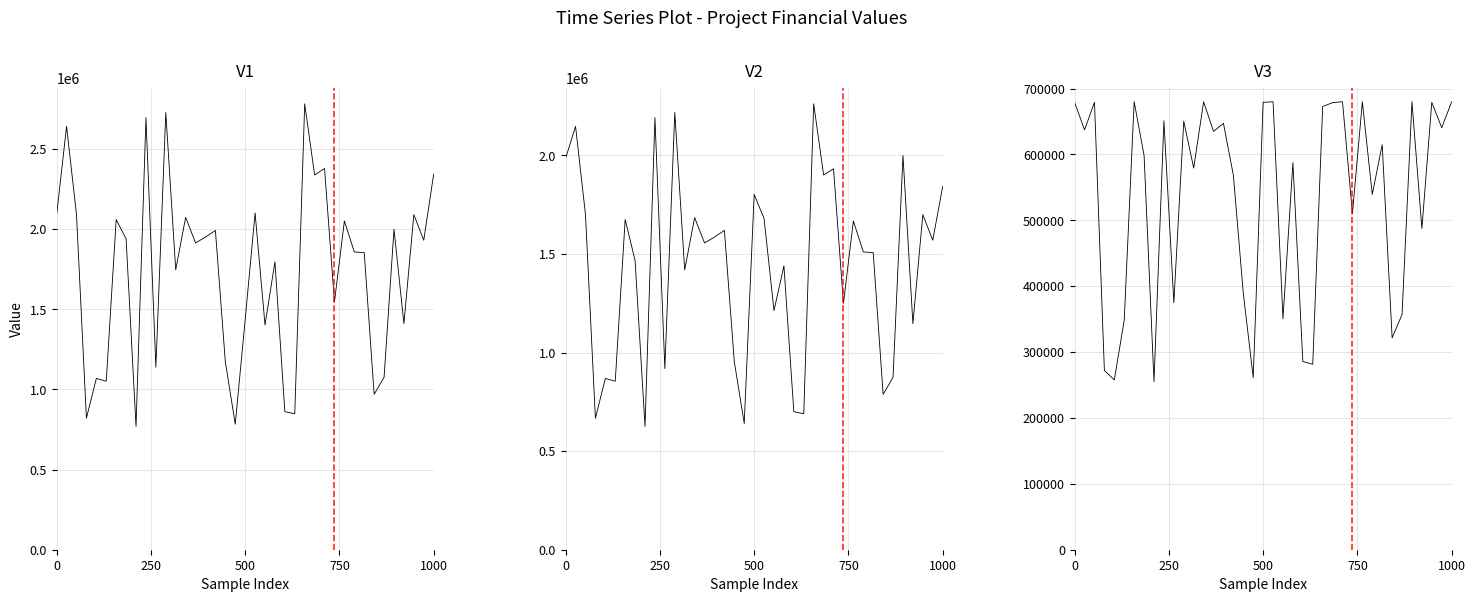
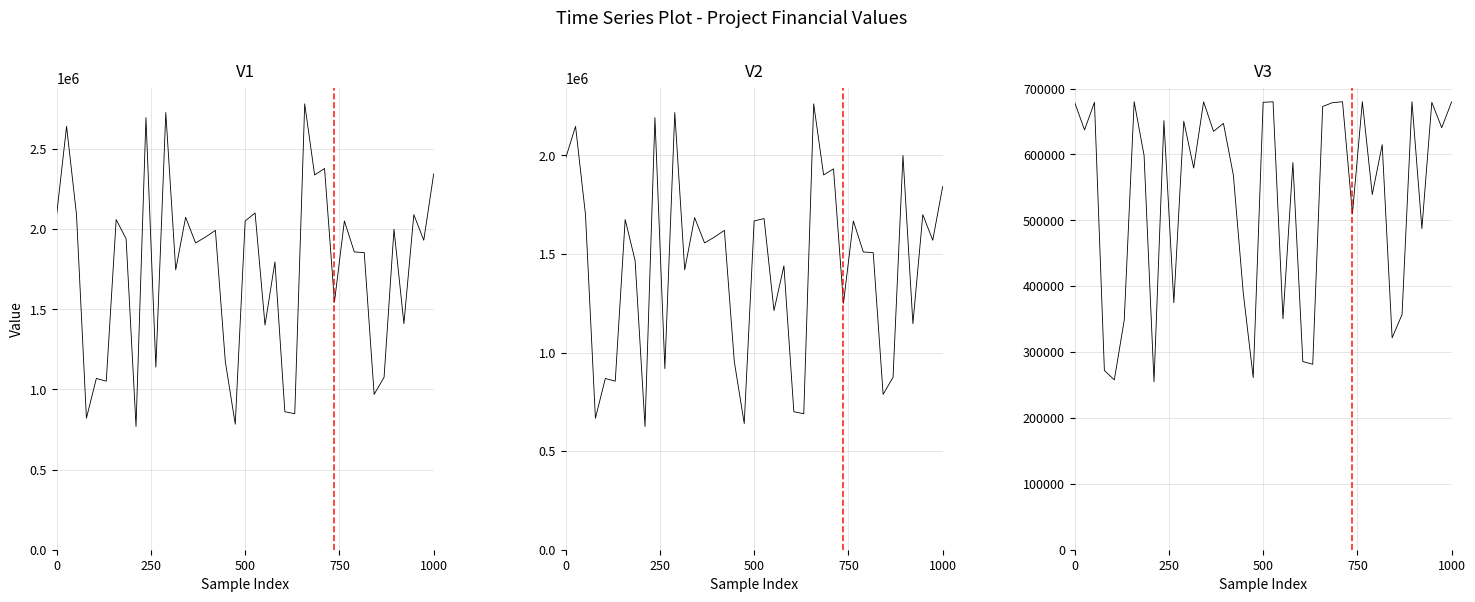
V1, 500: 1430000 -> 2050000
V2, 500: 1800000 -> 1670000
